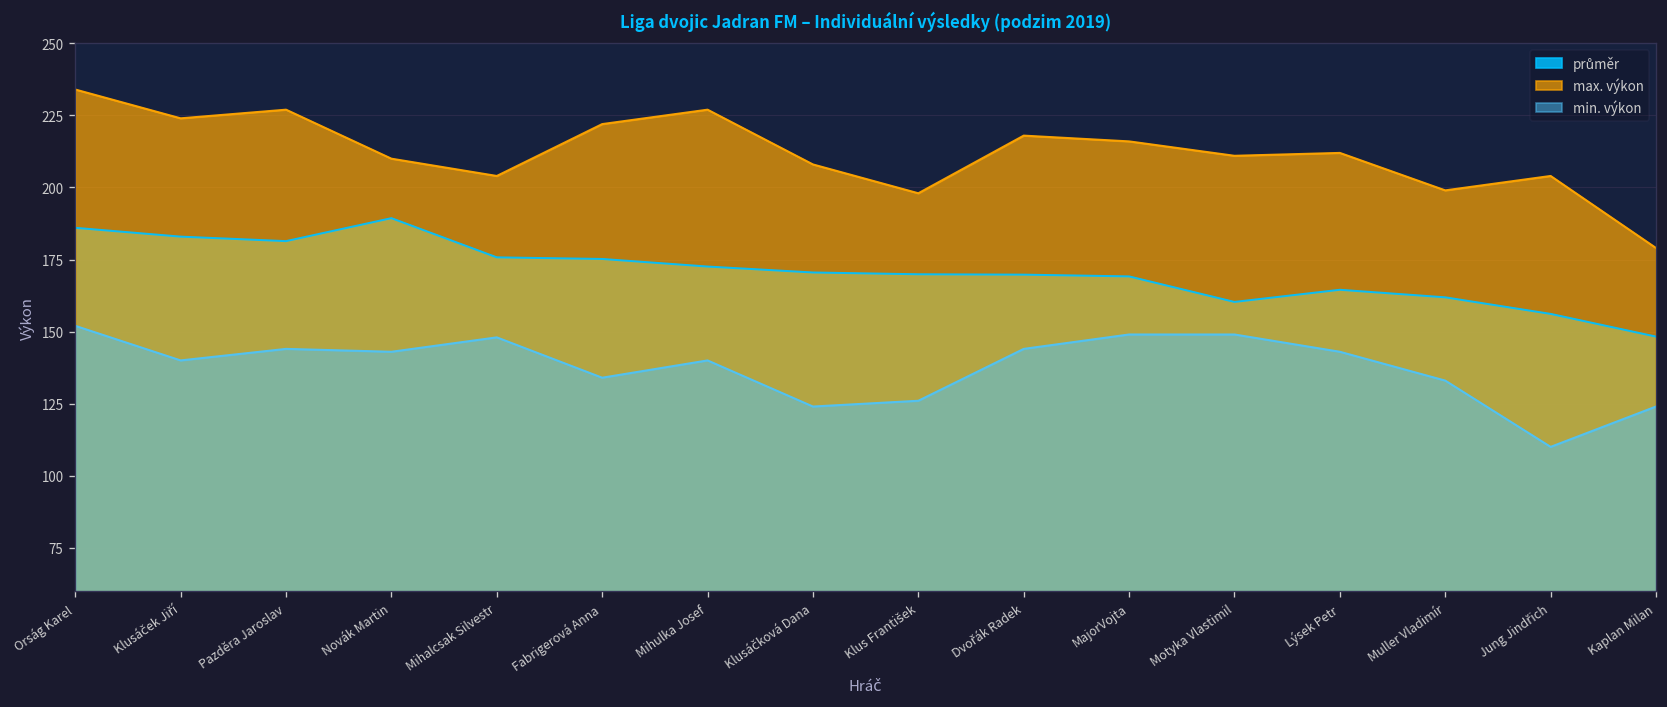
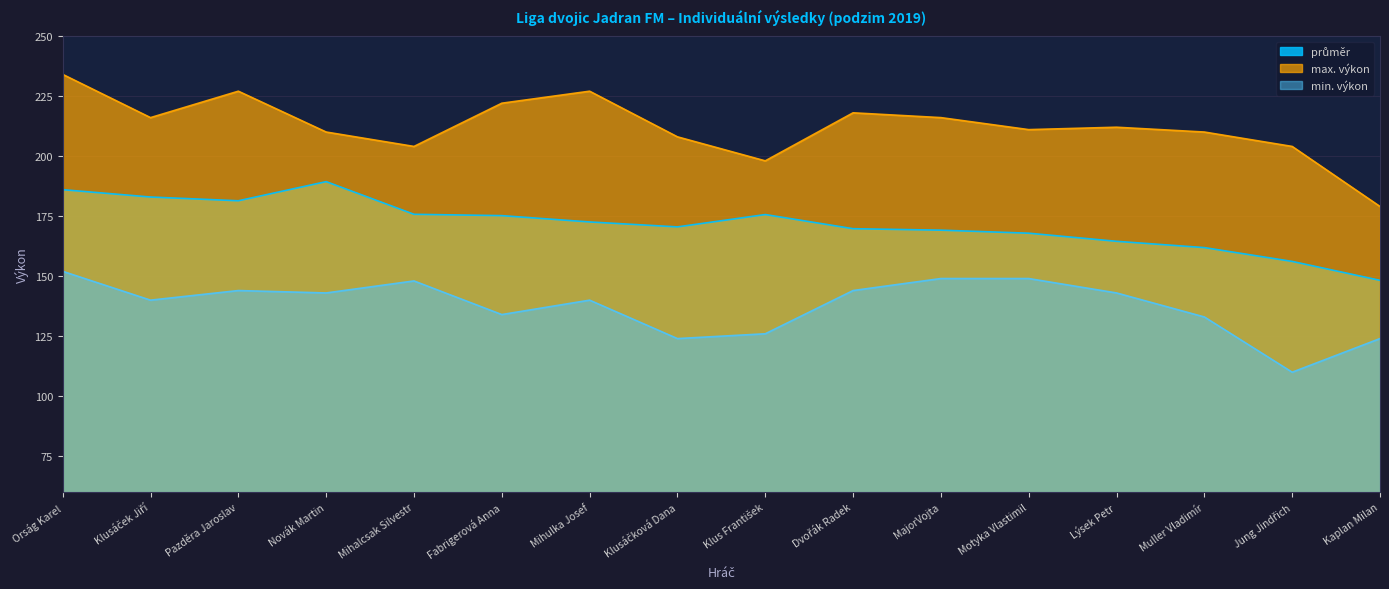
max. výkon, Klusáček Jiří: 224 -> 216
průměr, Klus František: 170 -> 176
průměr, Motyka Vlastimil: 160 -> 168
max. výkon, Muller Vladimír: 199 -> 210
